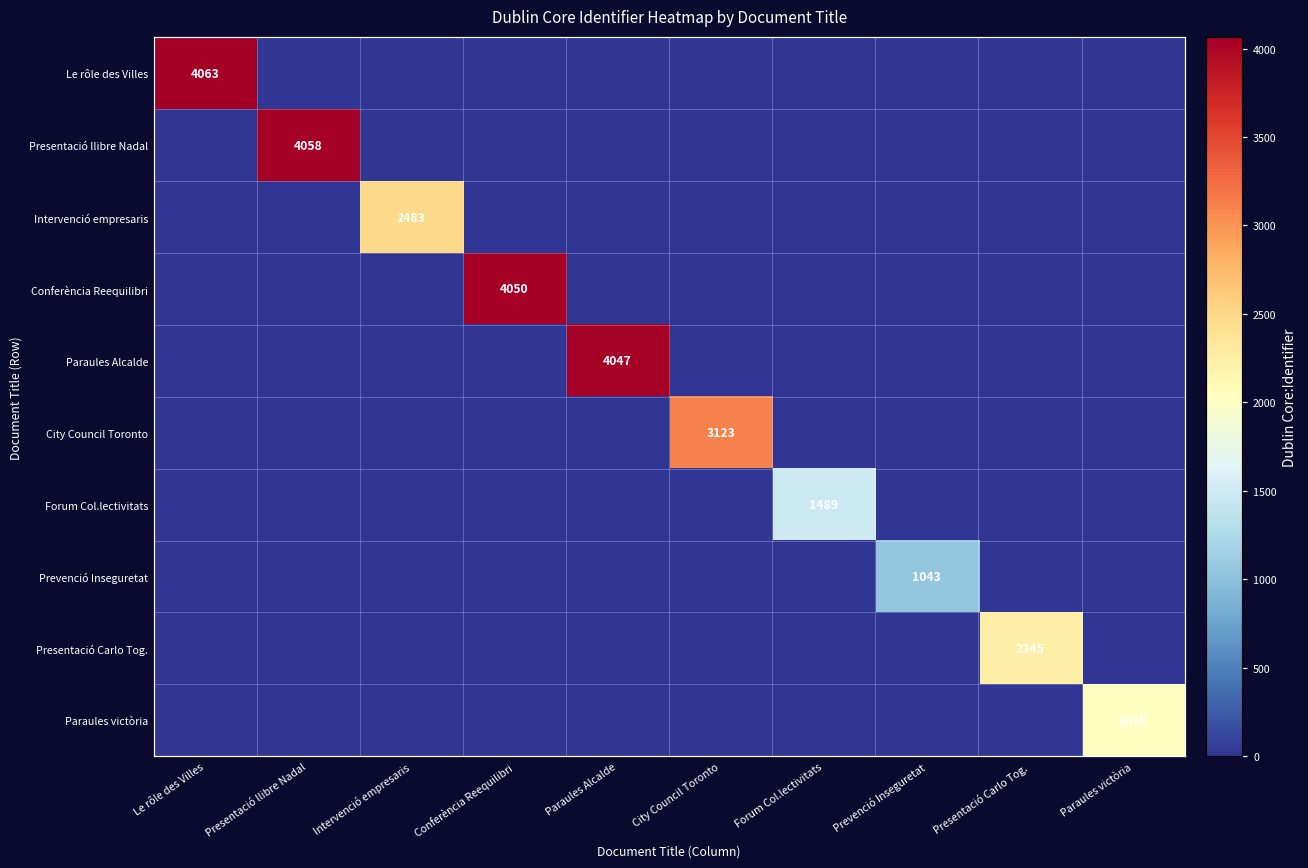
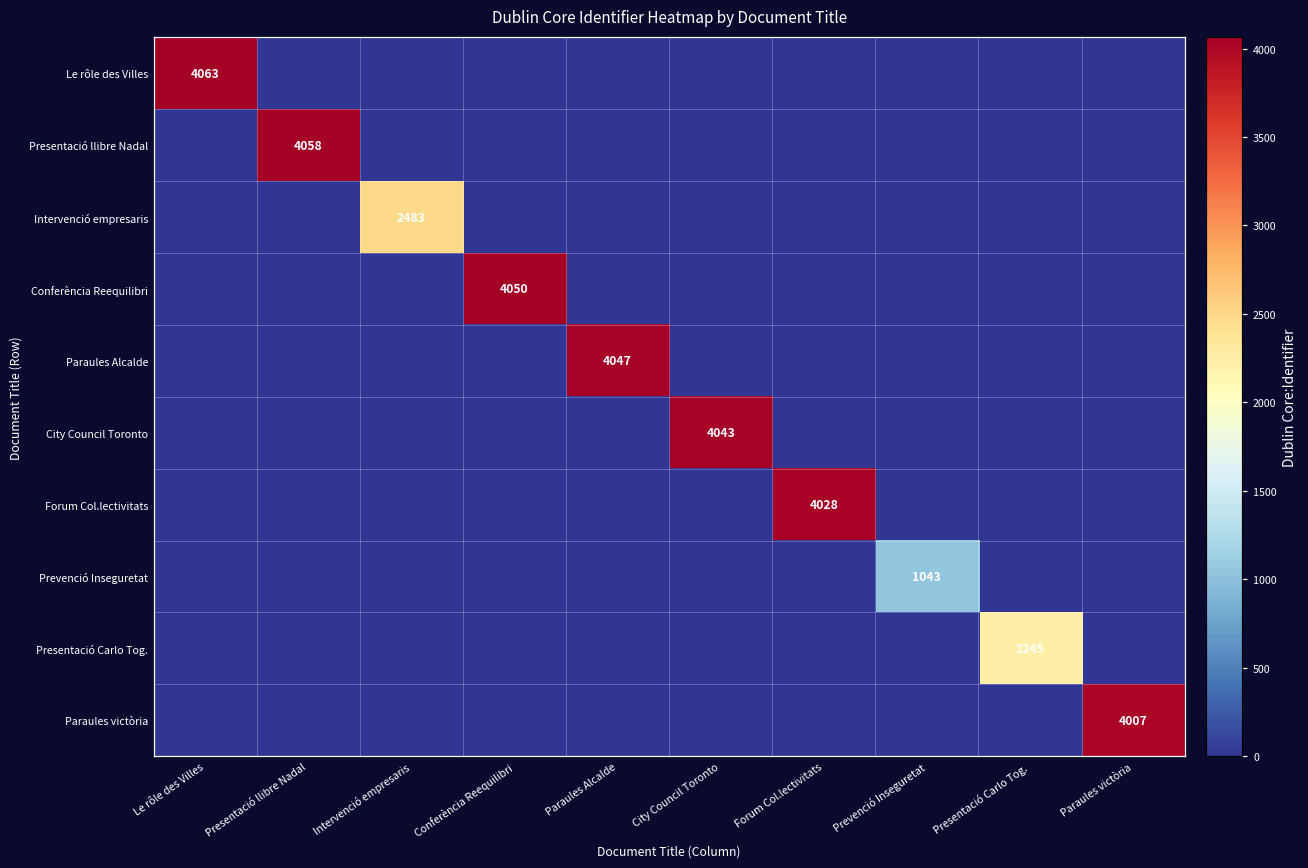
City Council Toronto, City Council Toronto: 3123 -> 4043
Forum Col.lectivitats, Forum Col.lectivitats: 1489 -> 4028
Paraules victòria, Paraules victòria: 2018 -> 4007
